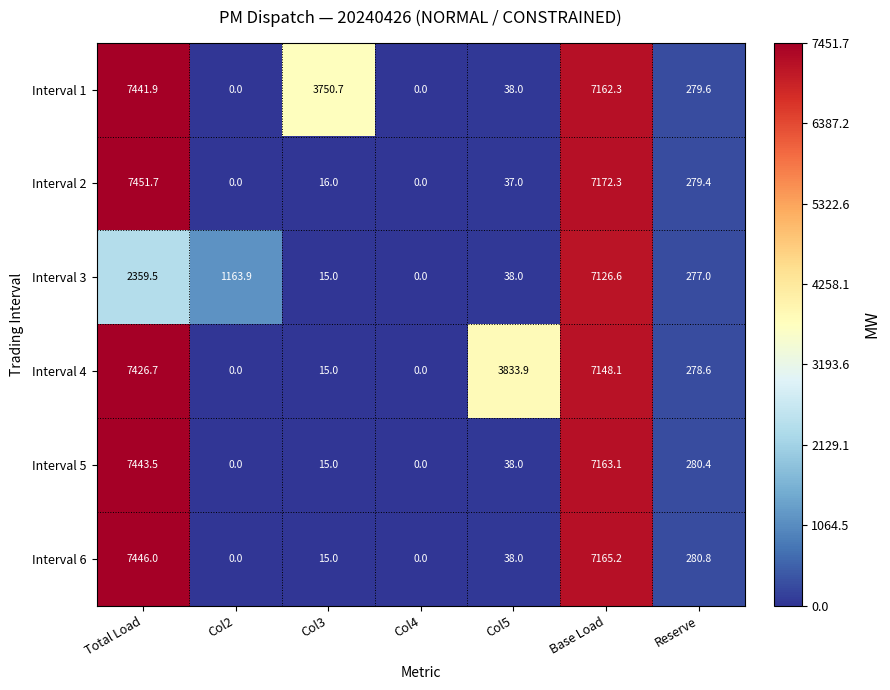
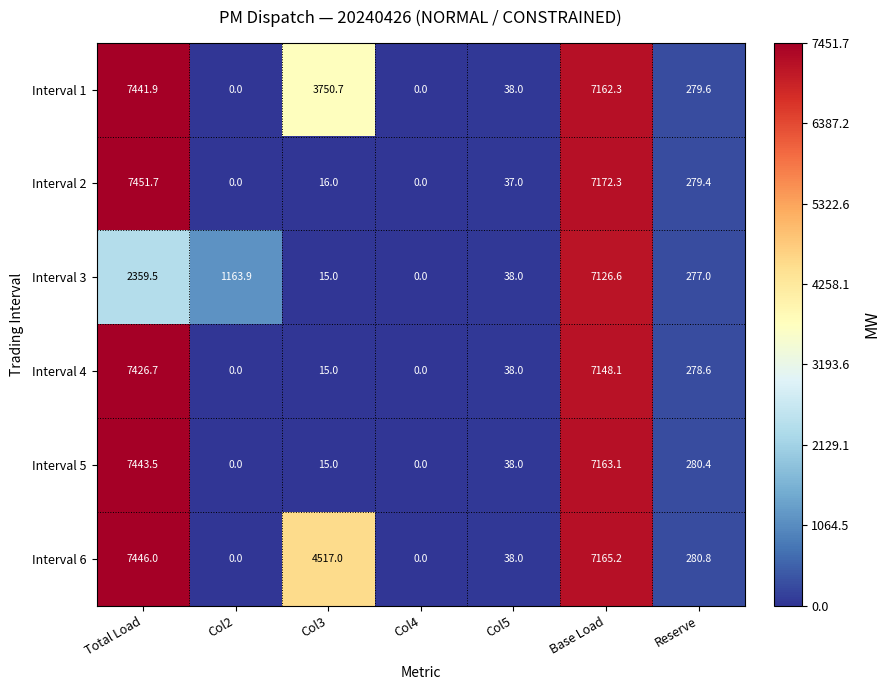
Interval 4, Col5: 3833.9 -> 38.0
Interval 6, Col3: 15.0 -> 4517.0
